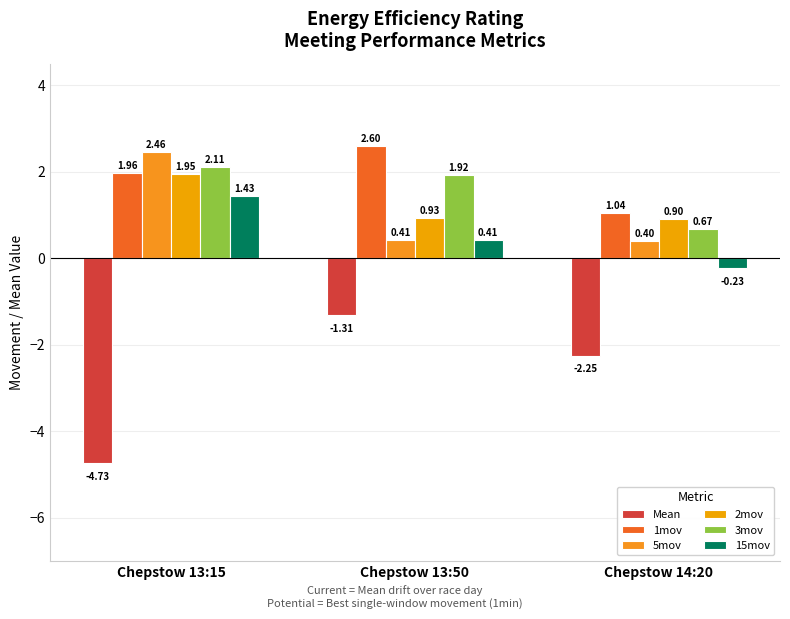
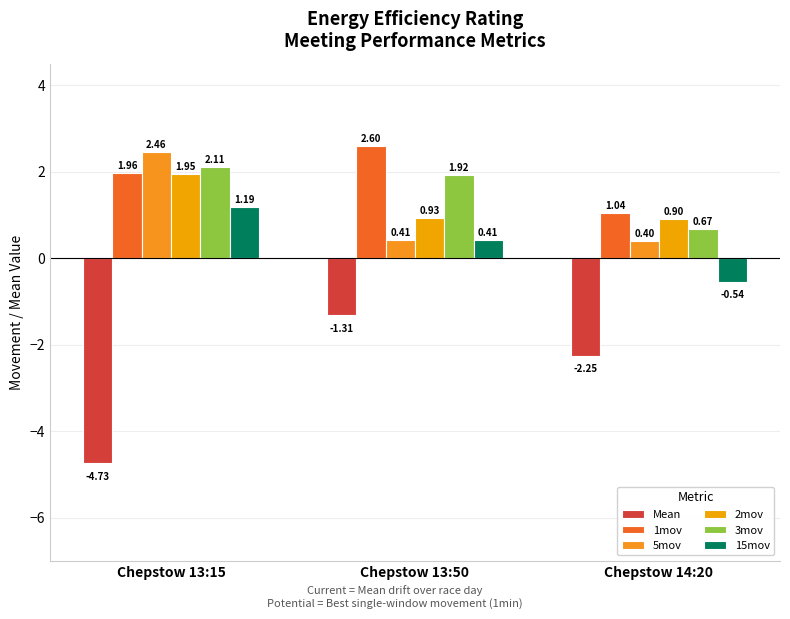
15mov, Chepstow 13:15: 1.43 -> 1.19
15mov, Chepstow 14:20: -0.23 -> -0.54
